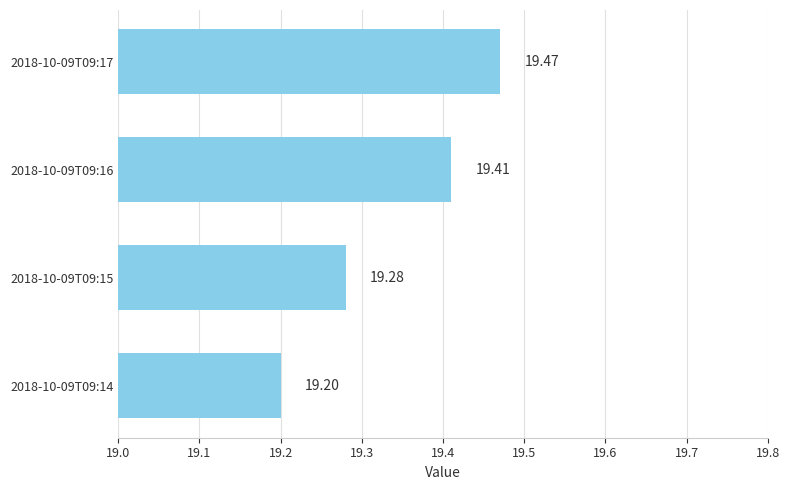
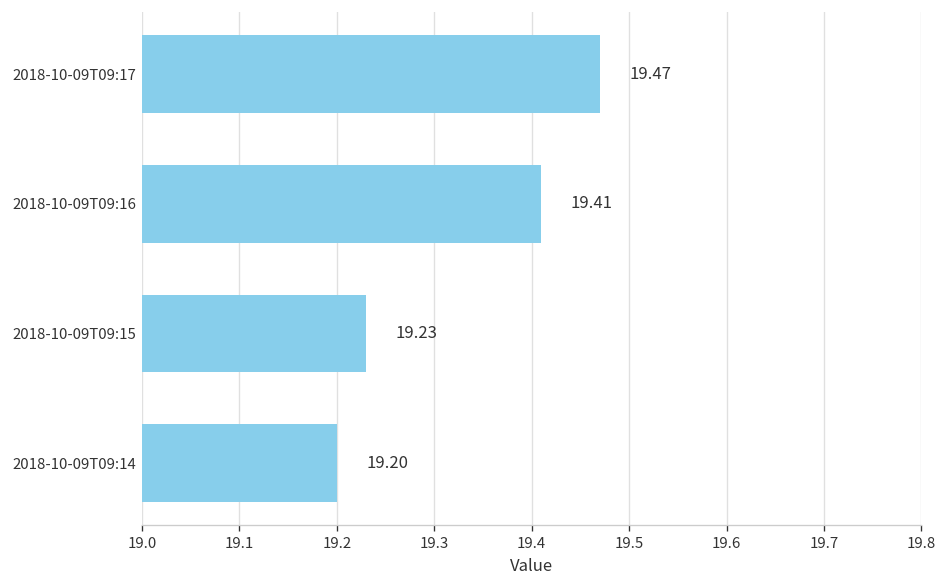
2018-10-09T09:15: 19.28 -> 19.23
